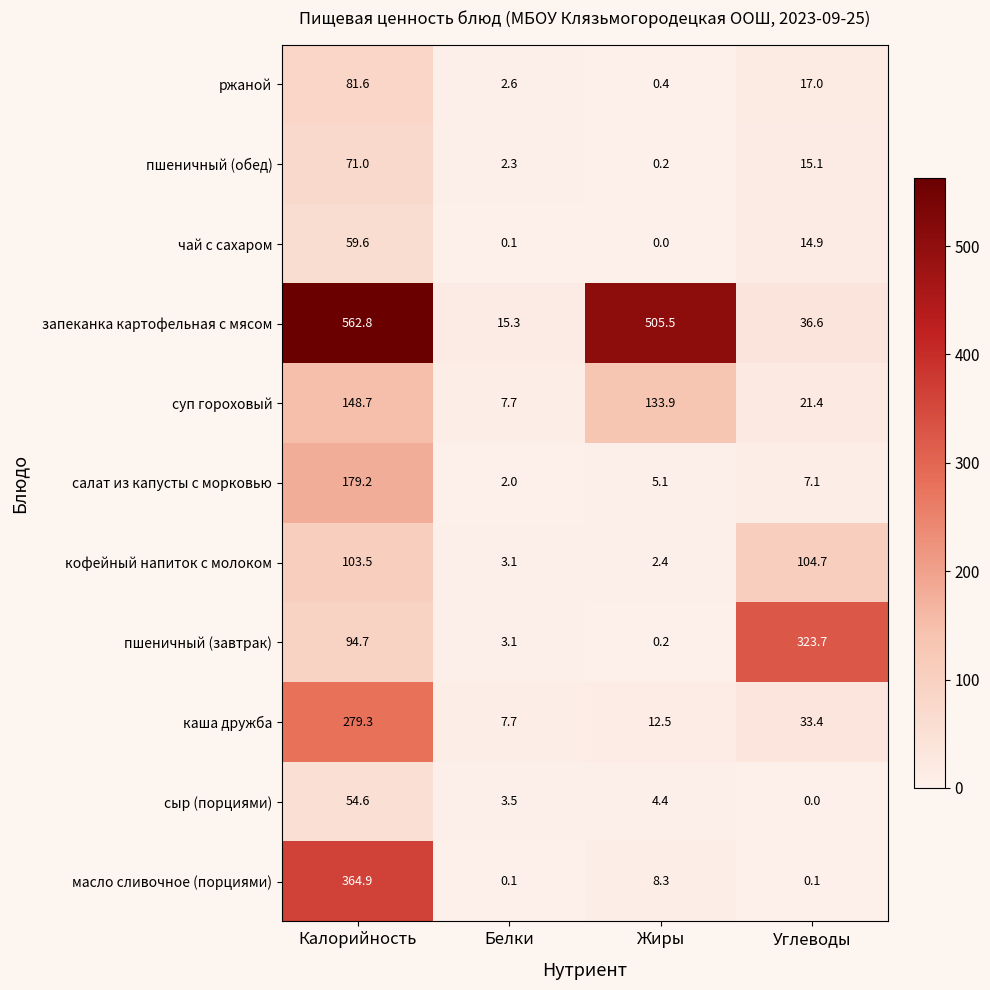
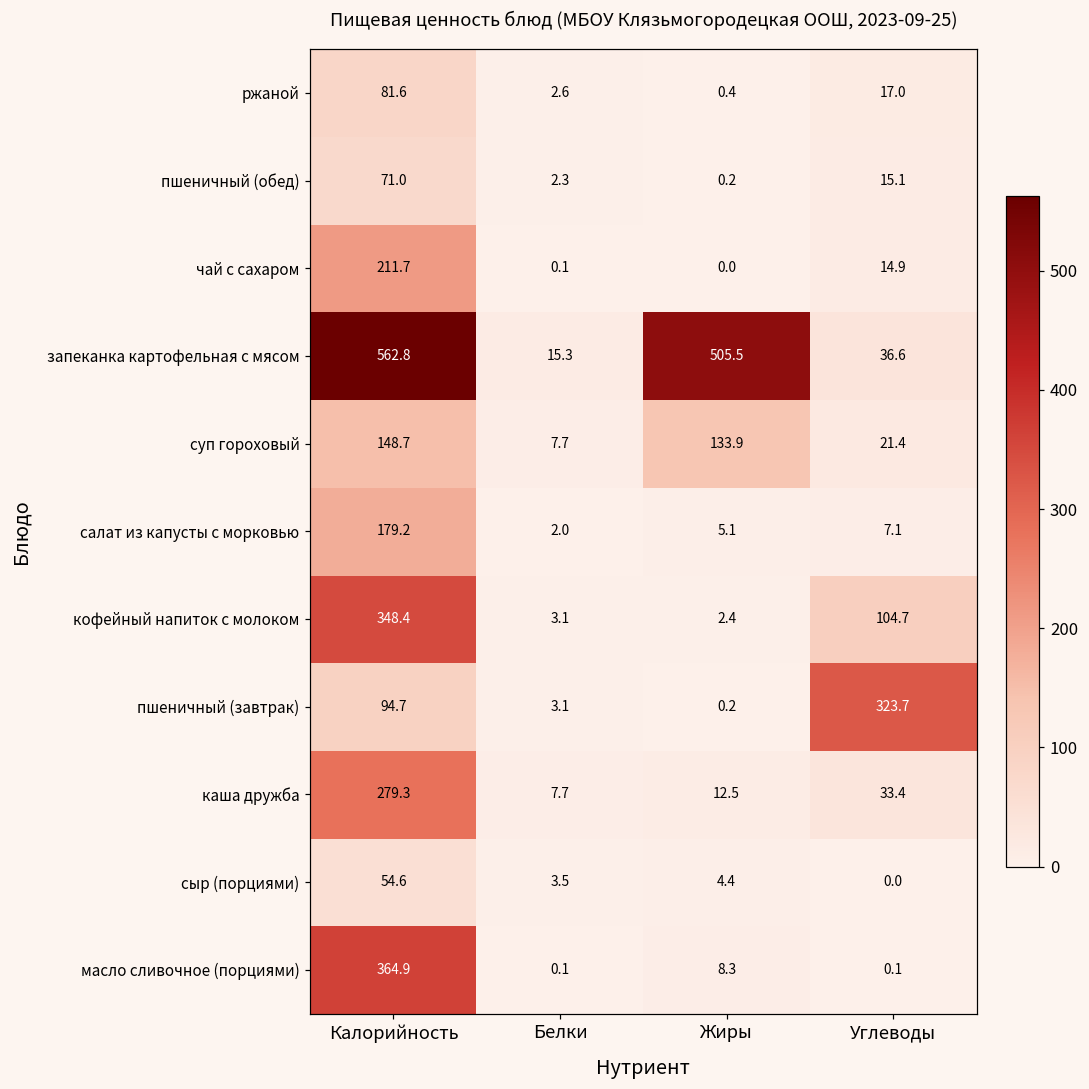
чай с сахаром, Калорийность: 59.6 -> 211.7
кофейный напиток с молоком, Калорийность: 103.5 -> 348.4
